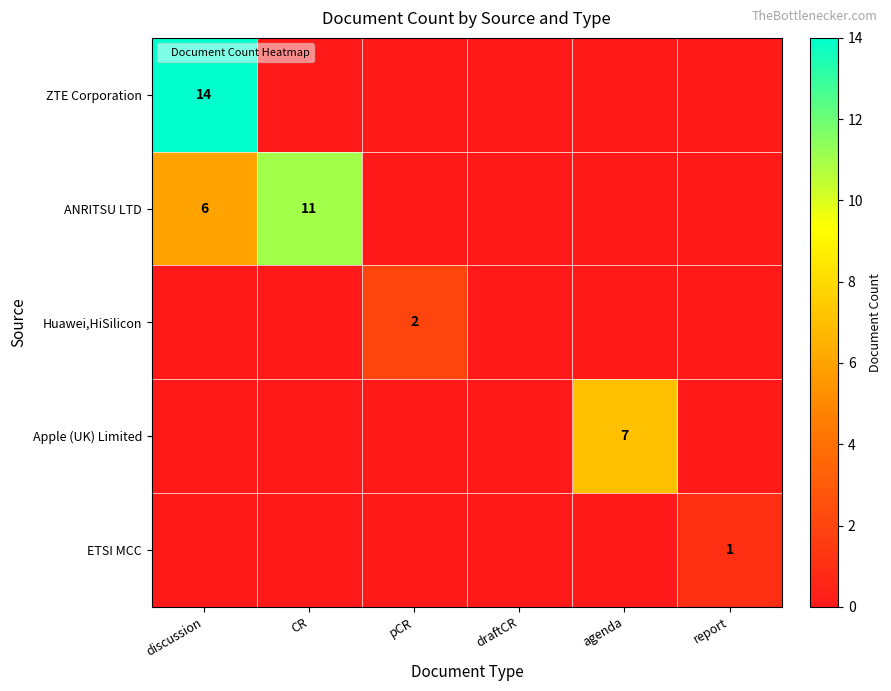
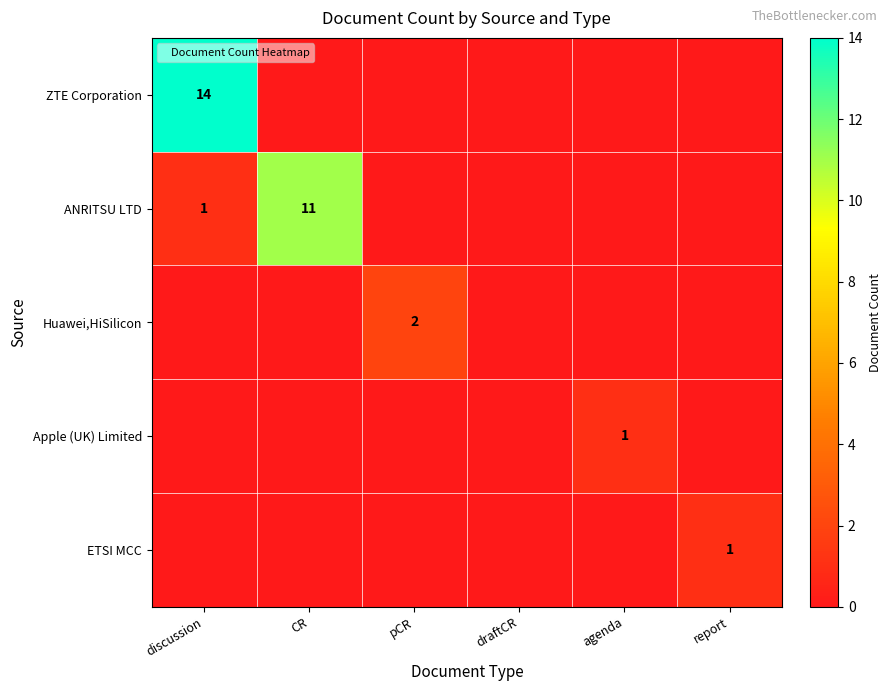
ANRITSU LTD, discussion: 6 -> 1
Apple (UK) Limited, agenda: 7 -> 1
